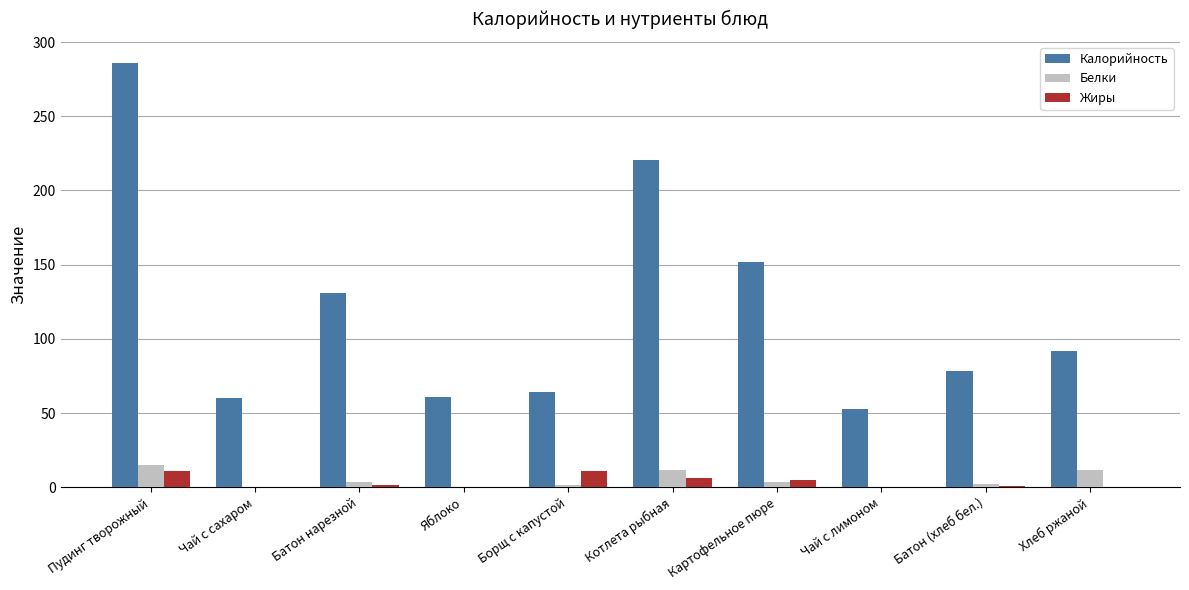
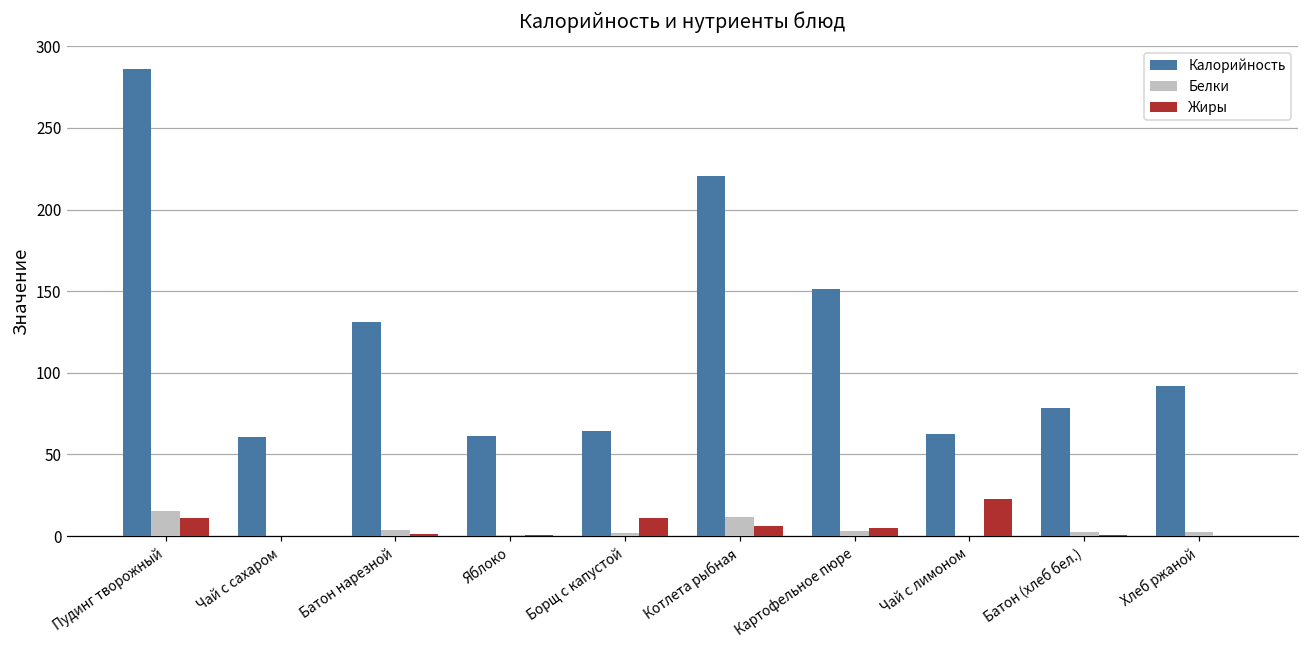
Калорийность, Чай с лимоном: 53 -> 63
Жиры, Чай с лимоном: 0 -> 23
Белки, Хлеб ржаной: 11 -> 3
